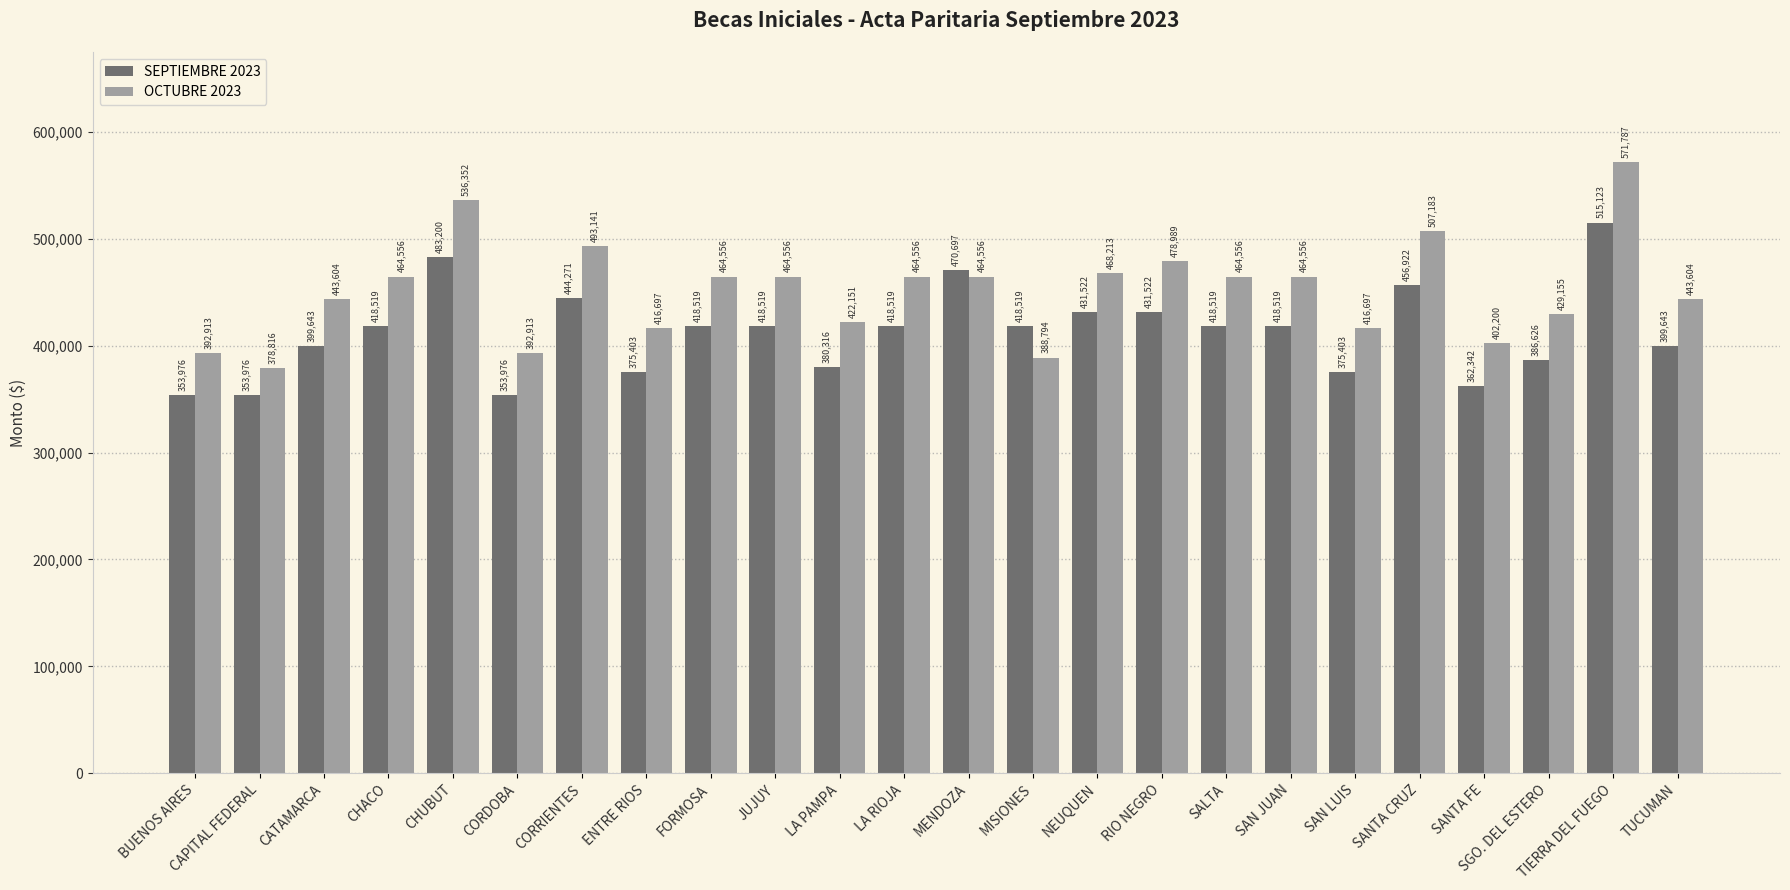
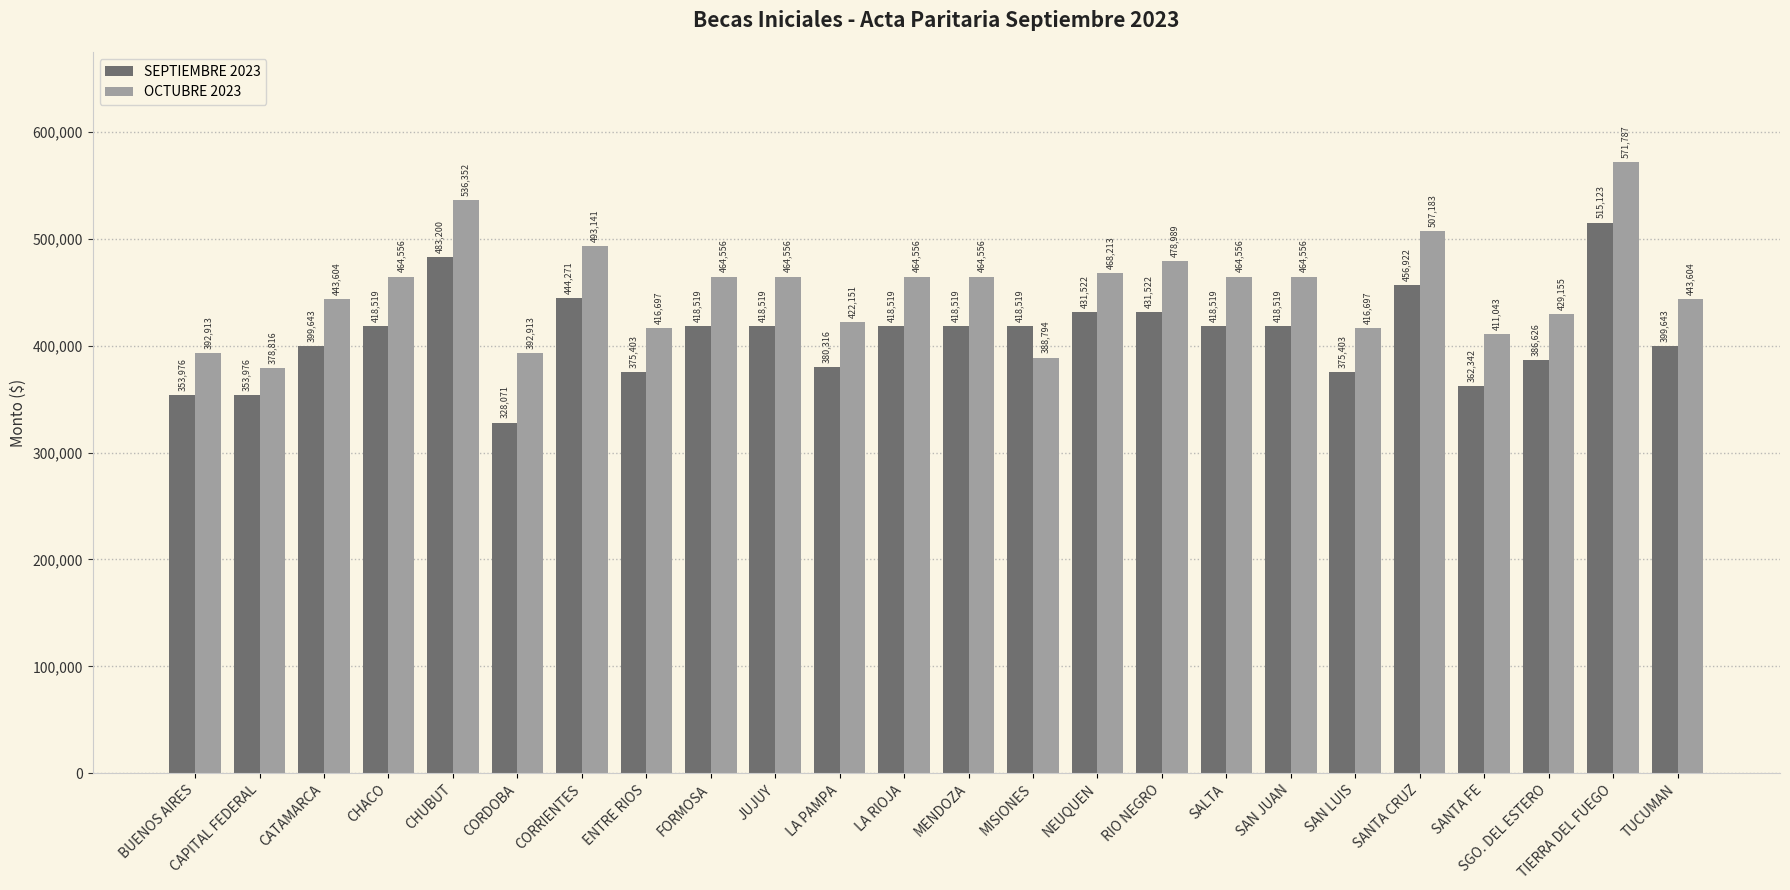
SEPTIEMBRE 2023, CORDOBA: 353,976 -> 328,071
SEPTIEMBRE 2023, MENDOZA: 470,697 -> 418,519
OCTUBRE 2023, SANTA FE: 402,200 -> 411,043
